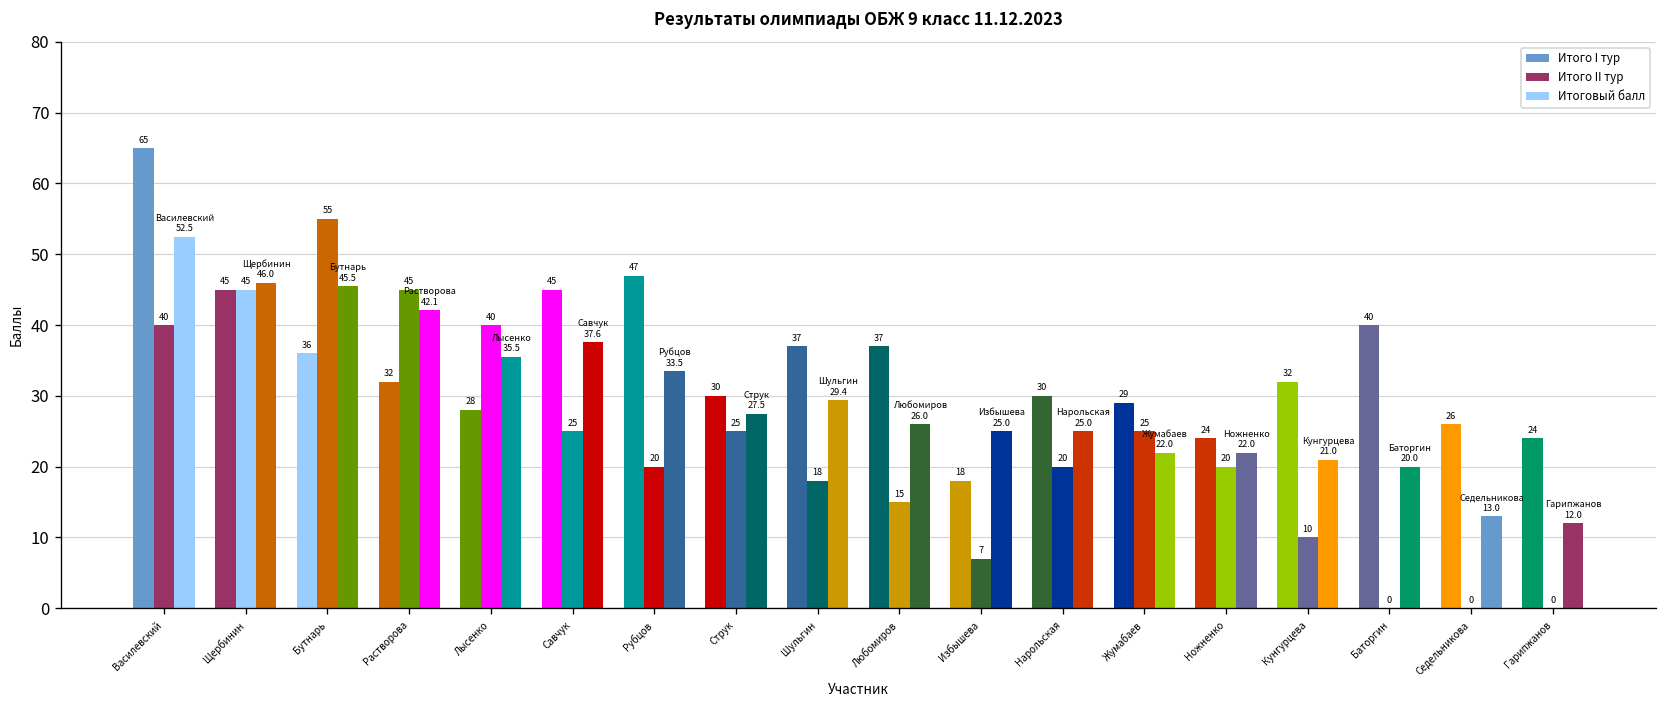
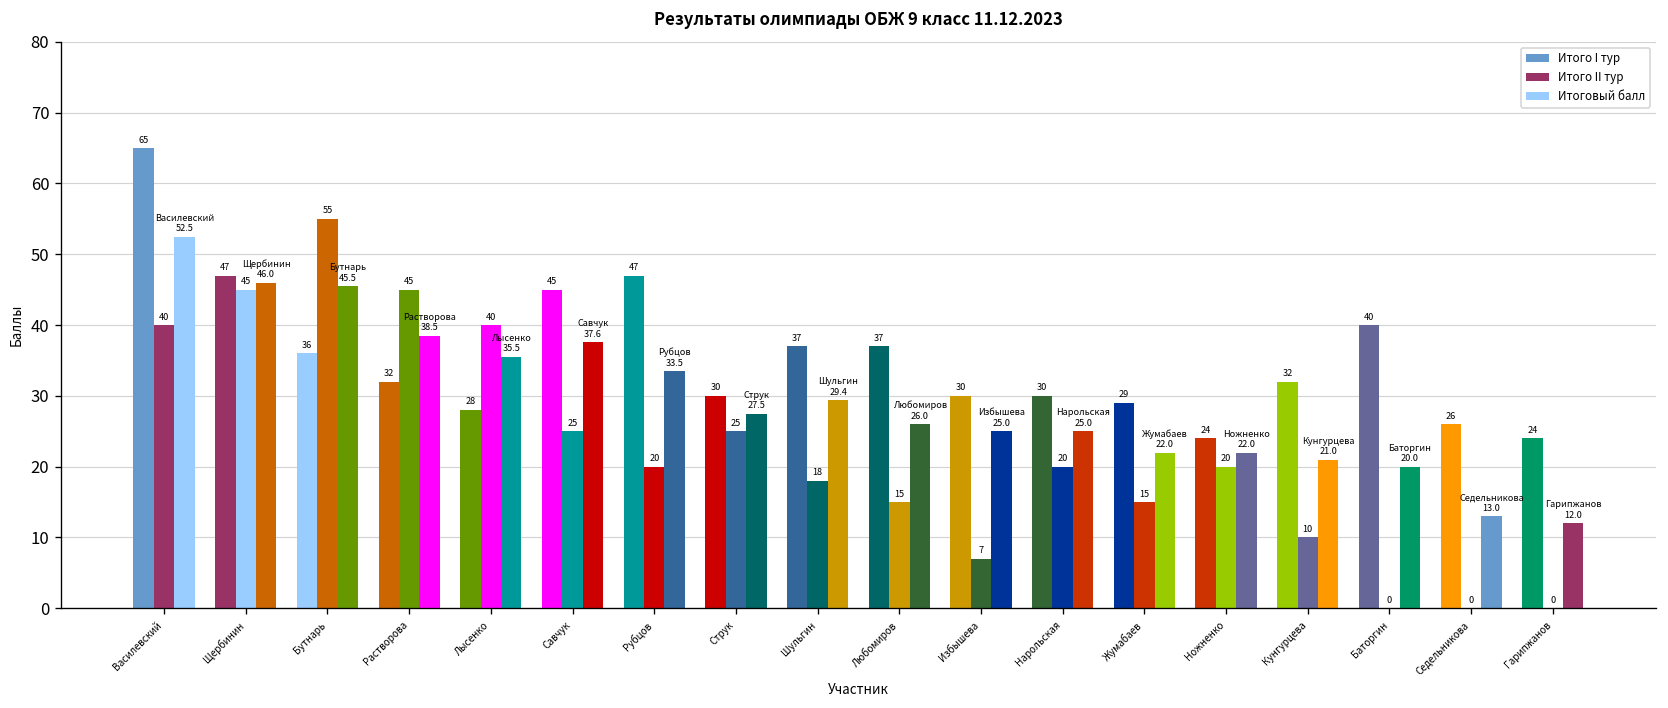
Итого I тур, Щербинин: 45 -> 47
Итоговый балл, Растворова: 42.1 -> 38.5
Итого I тур, Избышева: 18 -> 30
Итого II тур, Жумабаев: 25 -> 15
